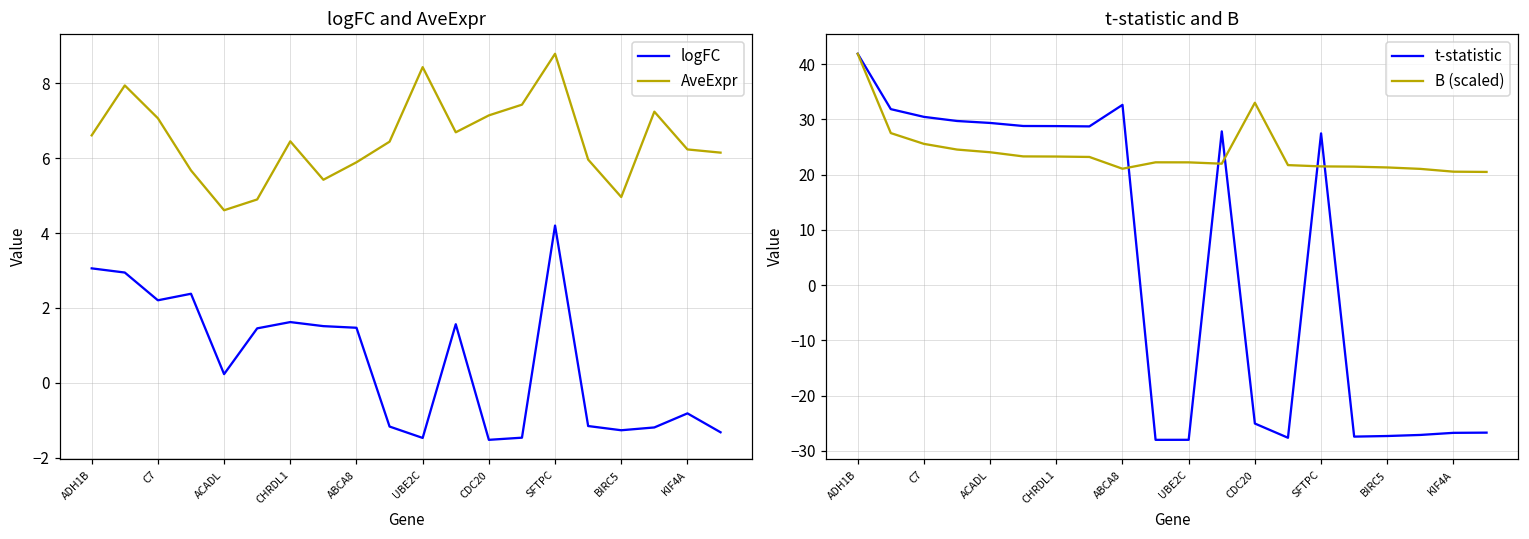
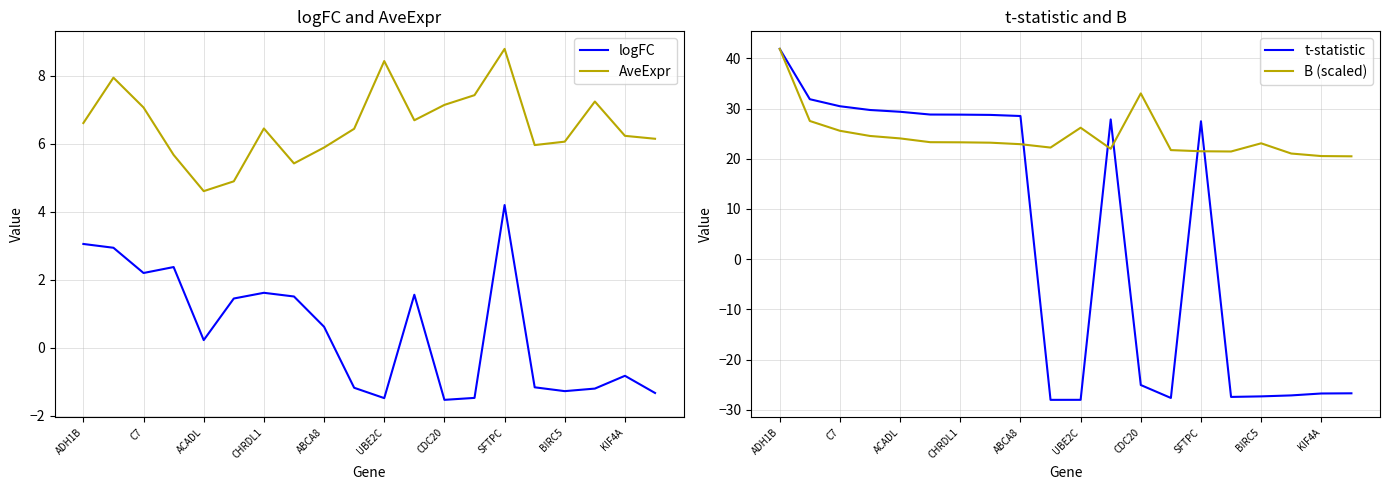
logFC and AveExpr, logFC, ABCA8: 1.5 -> 0.6
logFC and AveExpr, AveExpr, BIRC5: 5.0 -> 6.1
t-statistic and B, t-statistic, ABCA8: 33 -> 29
t-statistic and B, B (scaled), ABCA8: 21 -> 23
t-statistic and B, B (scaled), UBE2C: 22 -> 26
t-statistic and B, B (scaled), BIRC5: 21 -> 23
